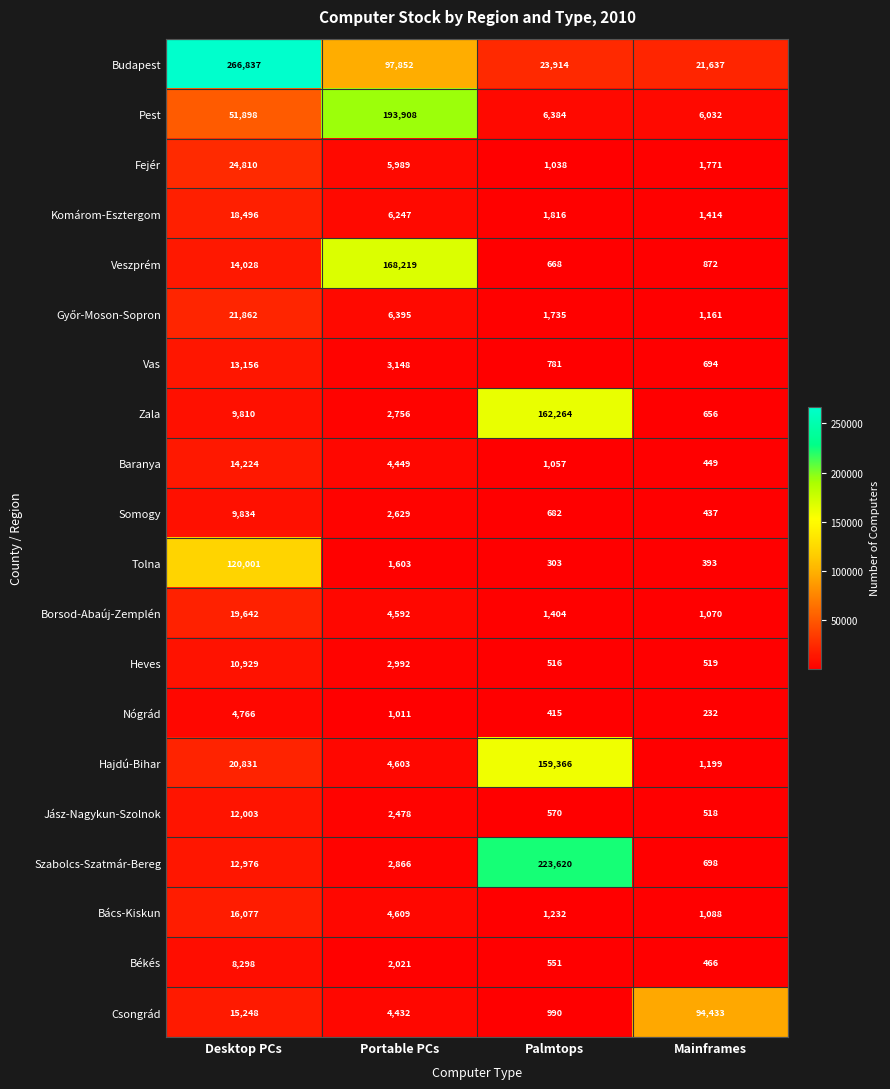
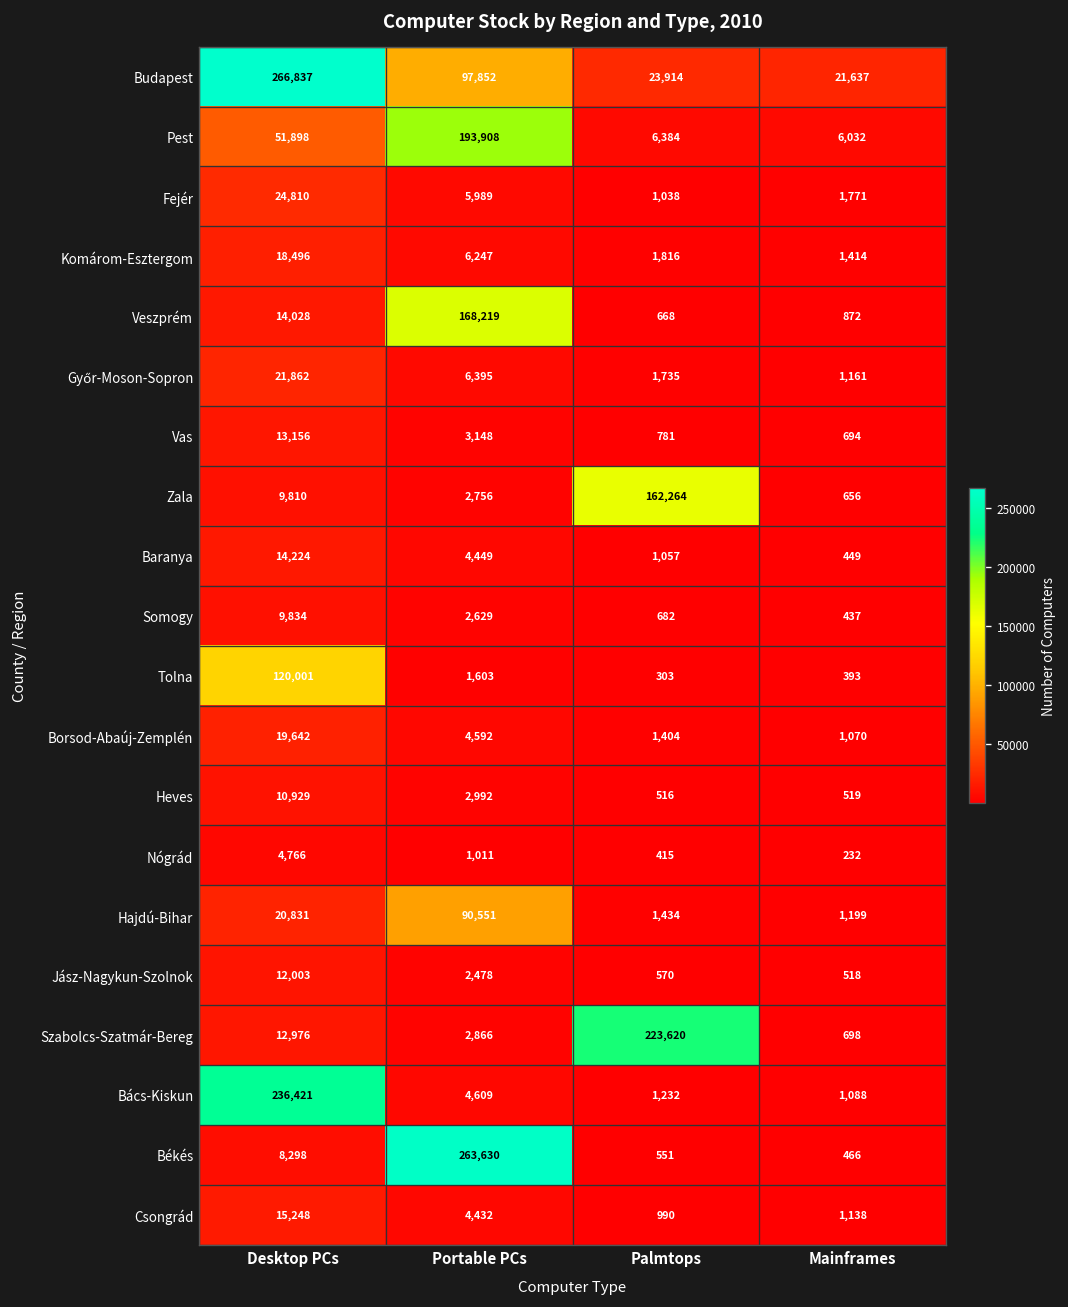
Hajdú-Bihar, Portable PCs: 4,603 -> 90,551
Hajdú-Bihar, Palmtops: 159,366 -> 1,434
Bács-Kiskun, Desktop PCs: 16,077 -> 236,421
Békés, Portable PCs: 2,021 -> 263,630
Csongrád, Mainframes: 94,433 -> 1,138
